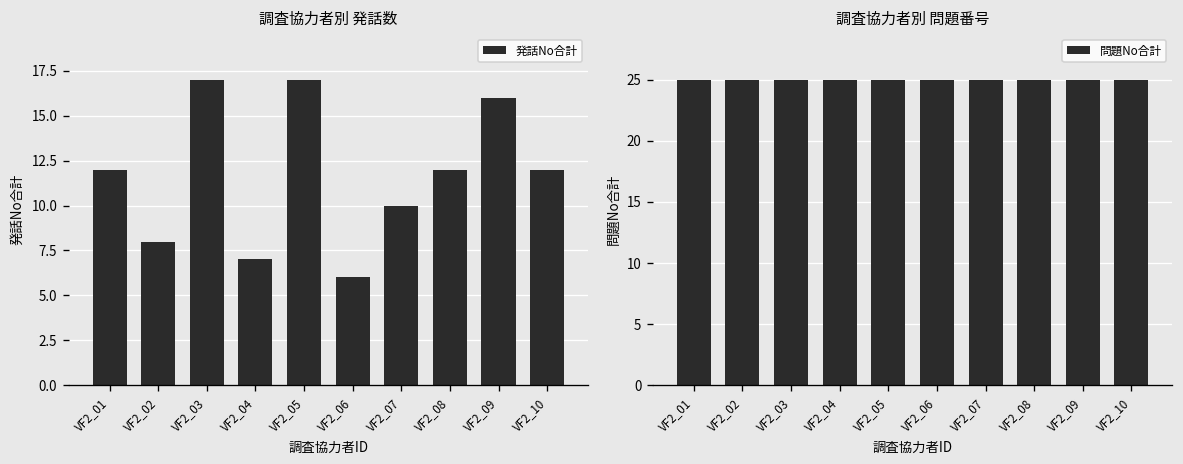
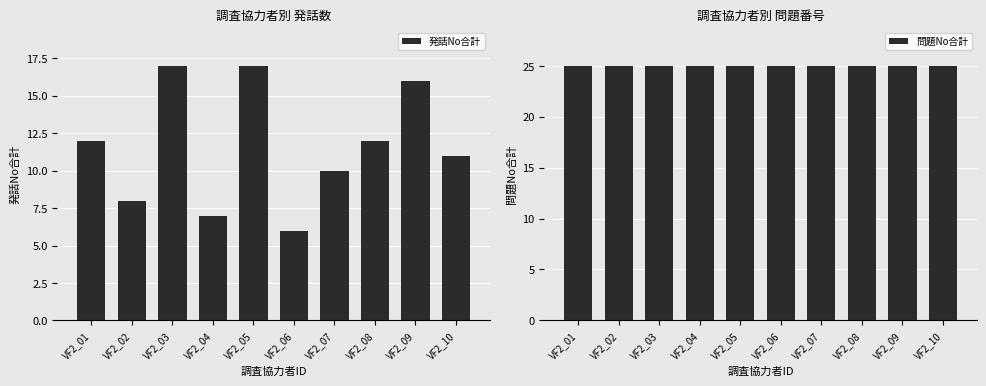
調査協力者別 発話数, VF2_10: 12 -> 11
